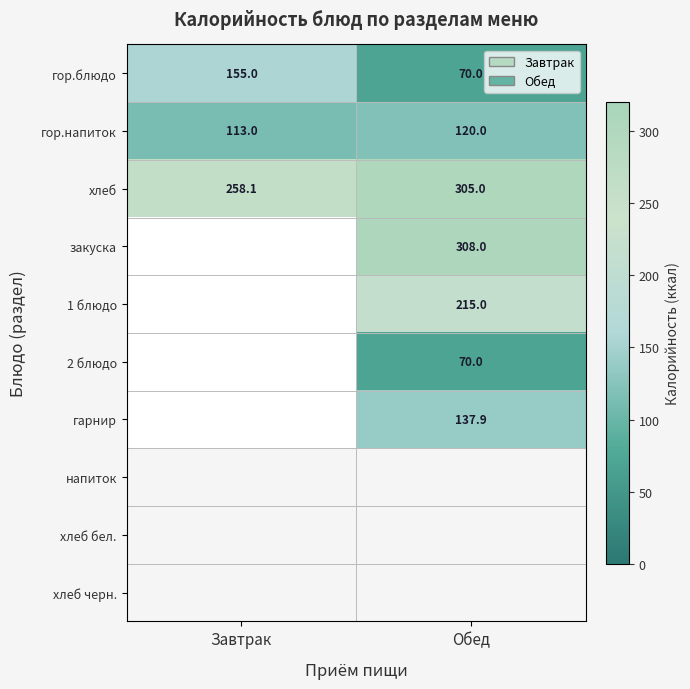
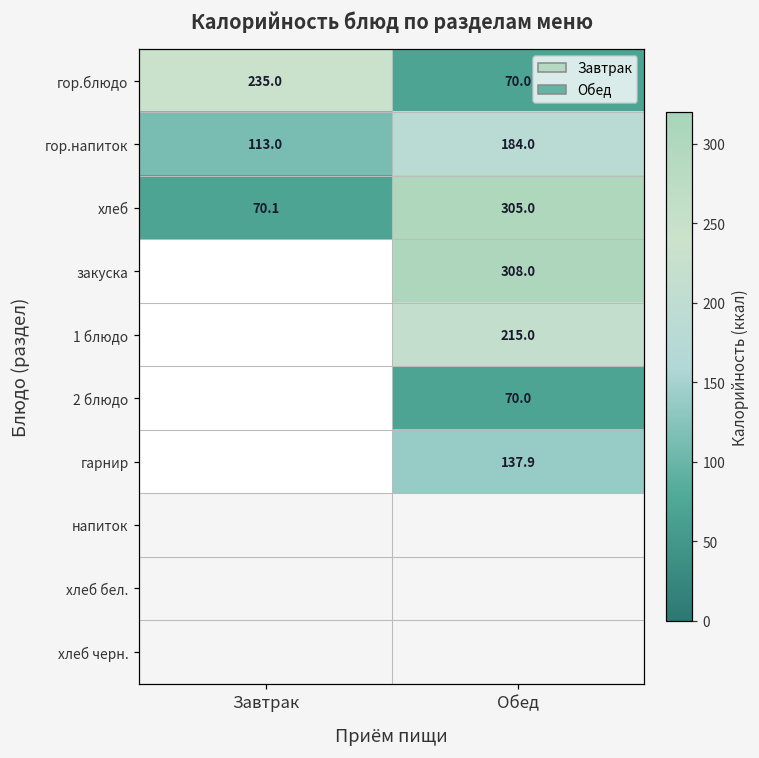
гор.блюдо, Завтрак: 155.0 -> 235.0
гор.напиток, Обед: 120.0 -> 184.0
хлеб, Завтрак: 258.1 -> 70.1
